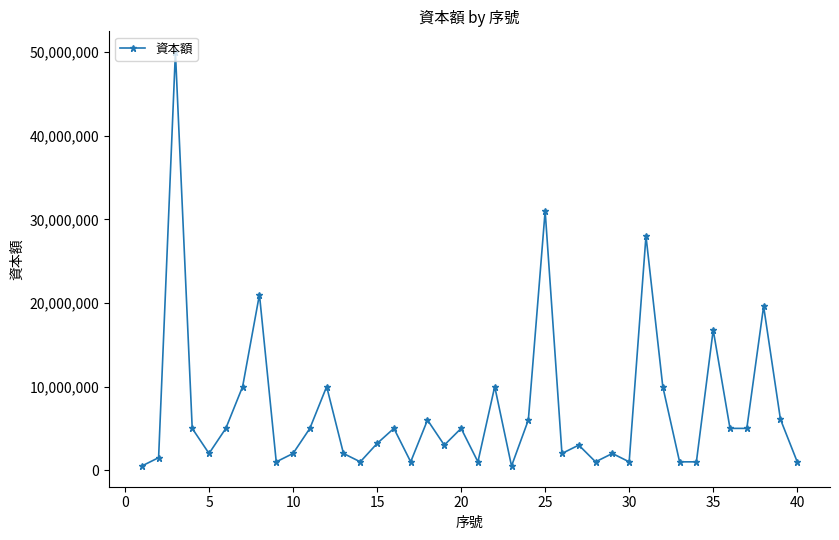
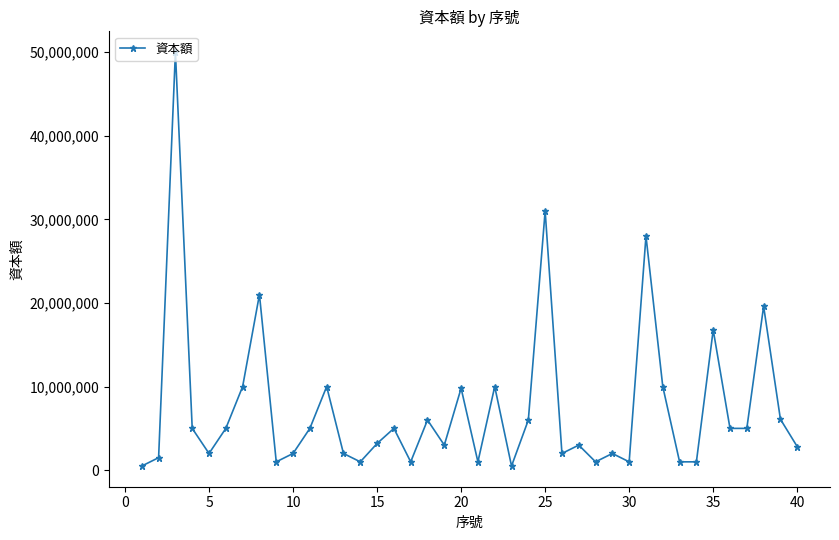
20: 5,000,000 -> 10,000,000
40: 1,000,000 -> 3,000,000
